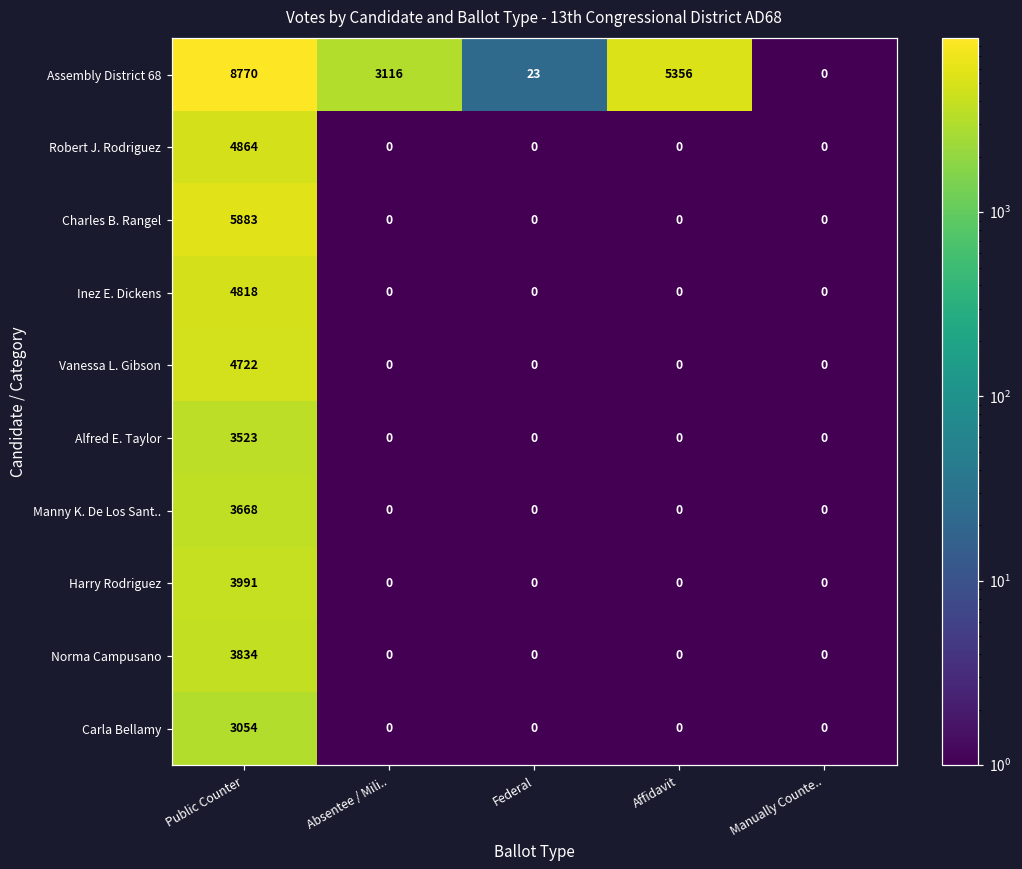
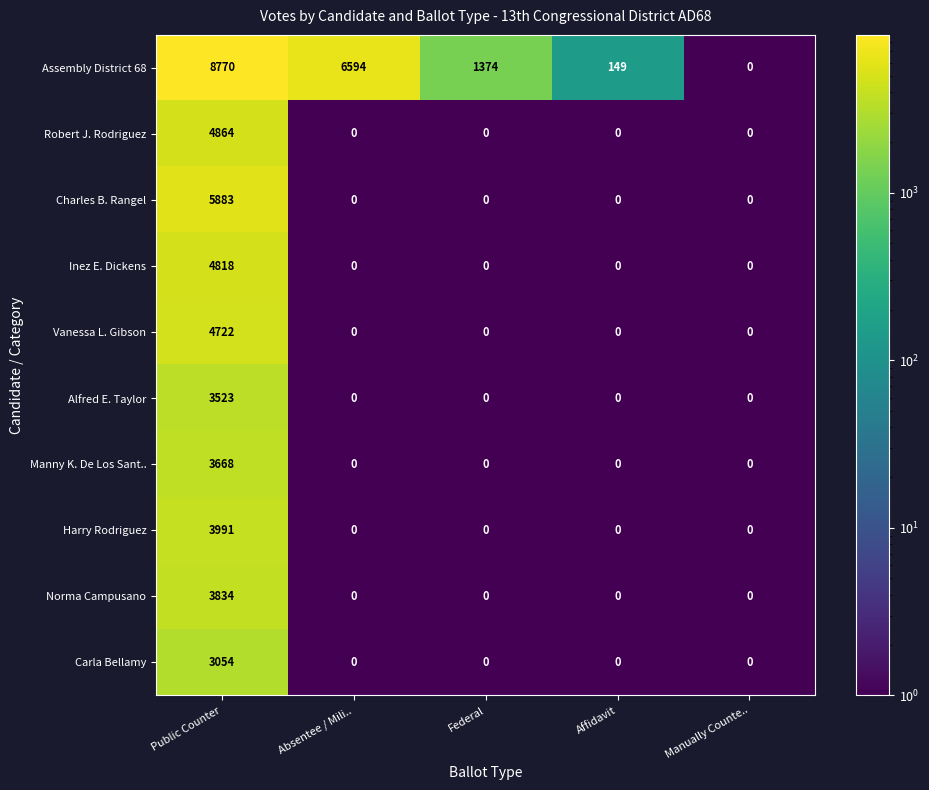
Assembly District 68, Absentee / Mili..: 3116 -> 6594
Assembly District 68, Federal: 23 -> 1374
Assembly District 68, Affidavit: 5356 -> 149
